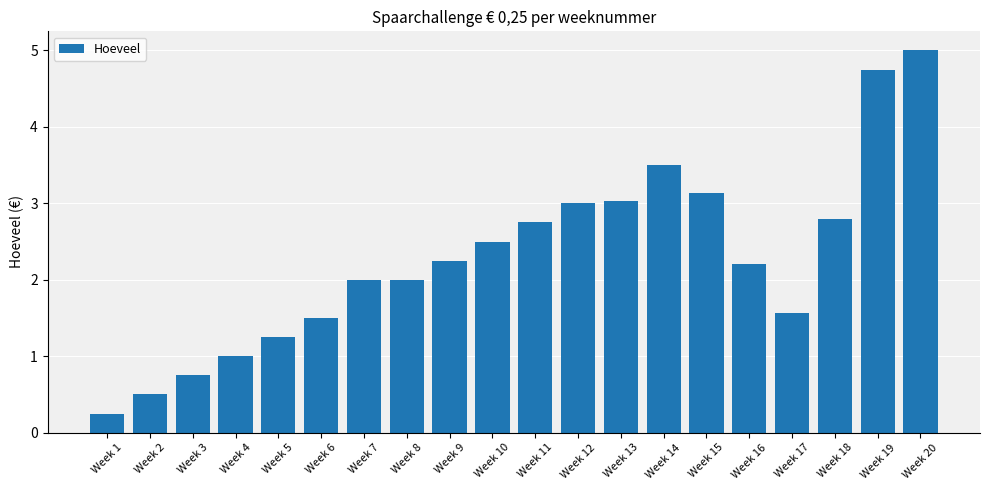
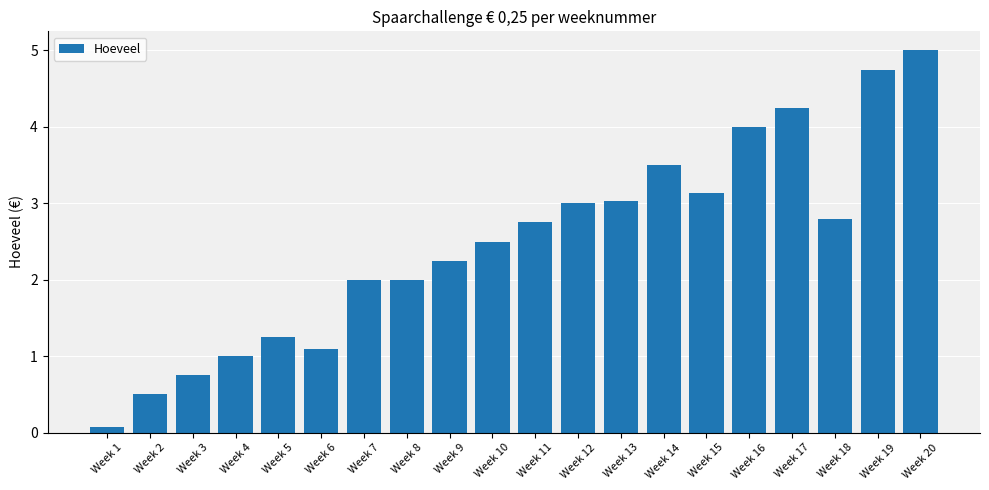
Week 1: 0.3 -> 0.1
Week 6: 1.5 -> 1.1
Week 16: 2.2 -> 4.0
Week 17: 1.6 -> 4.3
